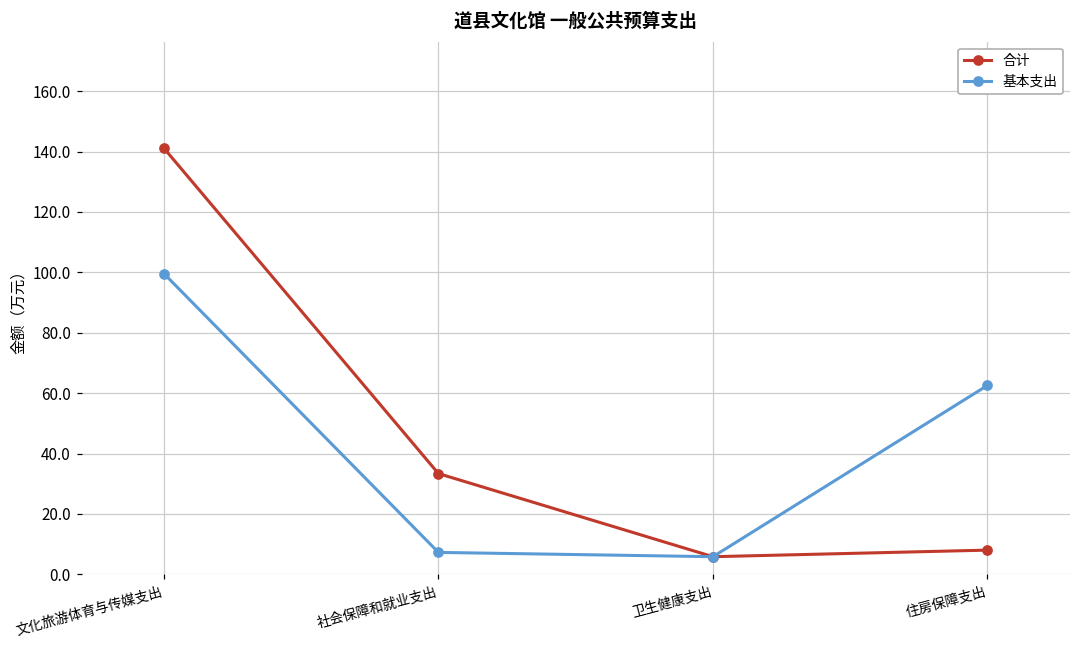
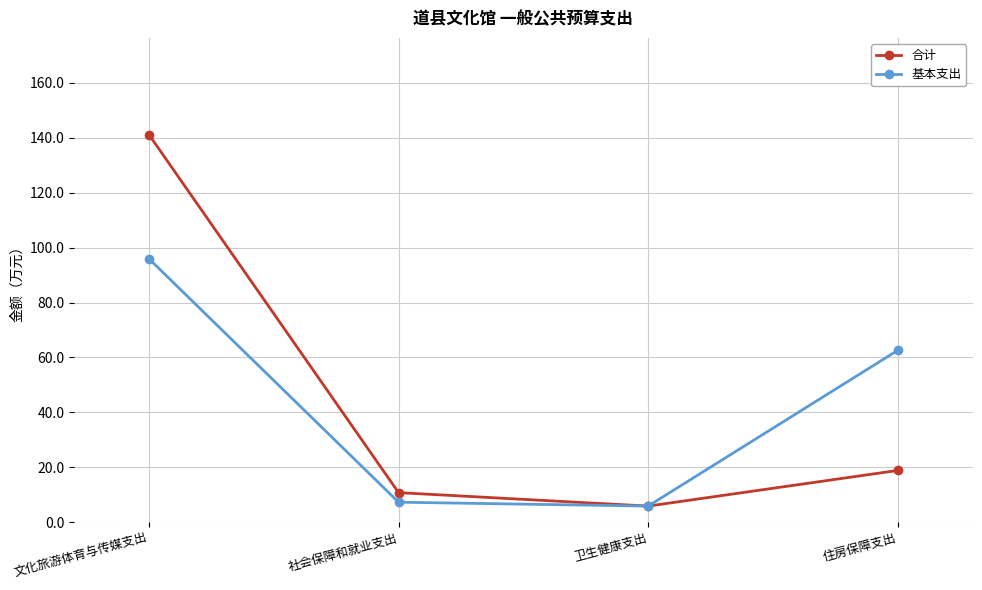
基本支出, 文化旅游体育与传媒支出: 100 -> 96
合计, 社会保障和就业支出: 33 -> 11
合计, 住房保障支出: 8 -> 19
